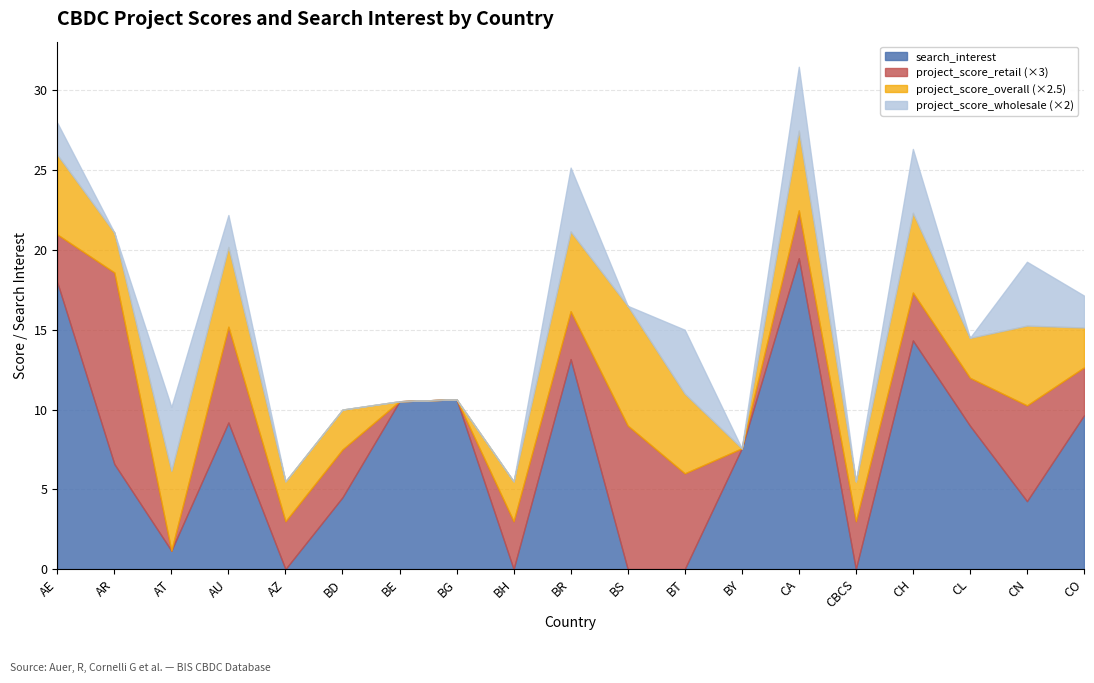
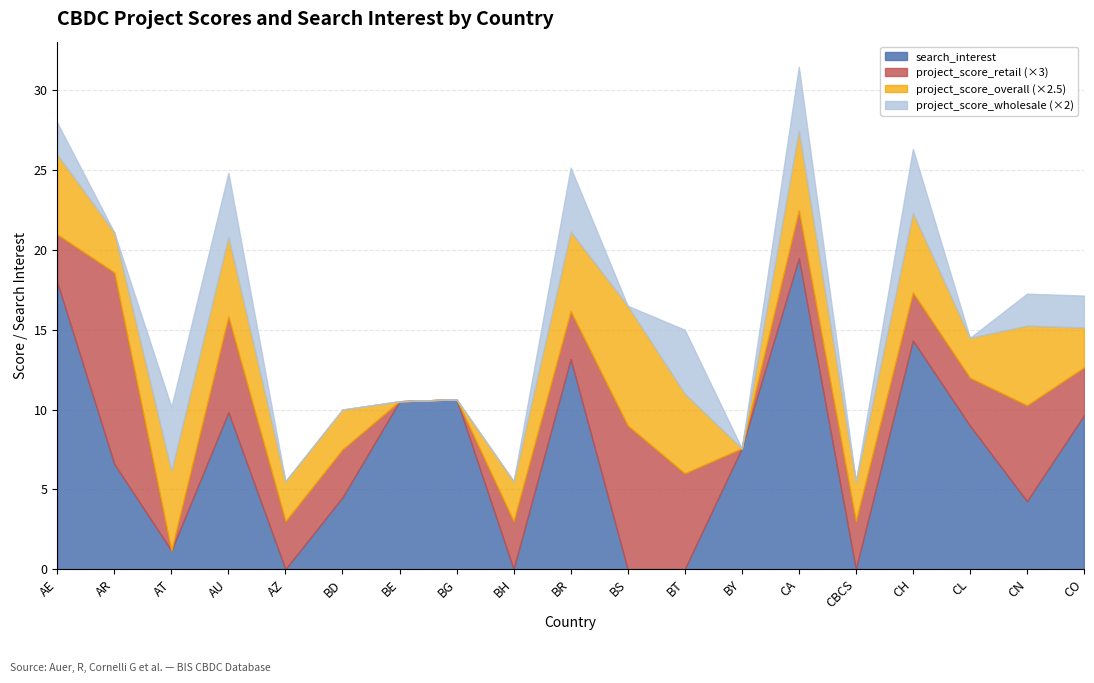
search_interest, AU: 9.2 -> 9.8
project_score_wholesale (×2), AU: 2.0 -> 4.0
project_score_wholesale (×2), CN: 4.0 -> 2.0
